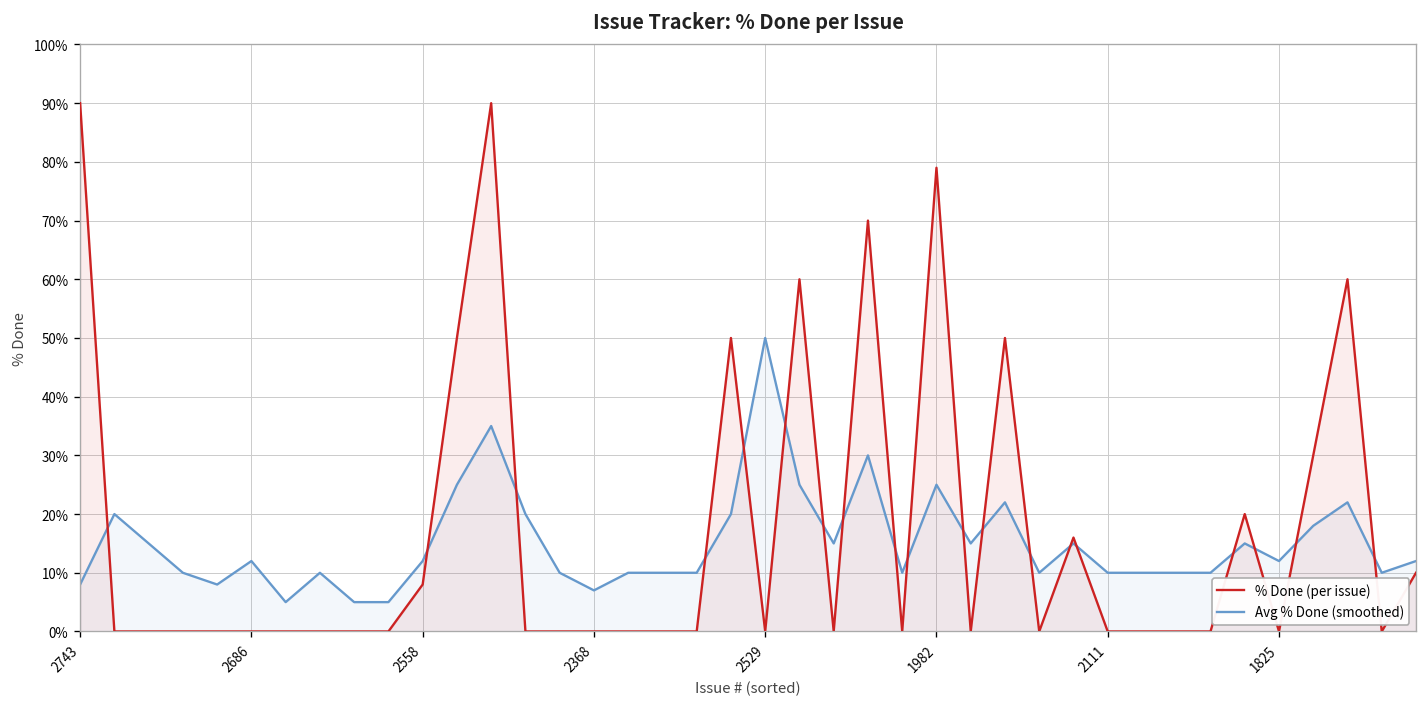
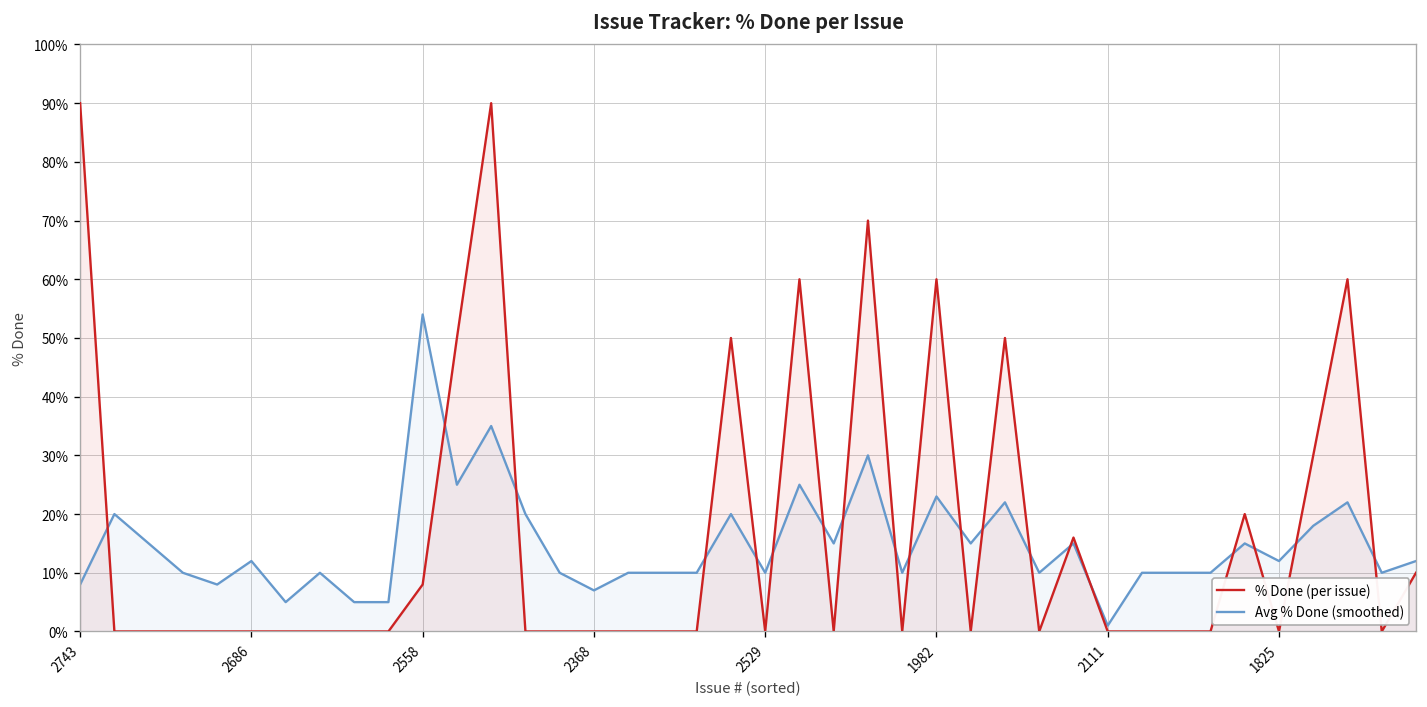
Avg % Done (smoothed), 2558: 12% -> 54%
Avg % Done (smoothed), 2529: 50% -> 10%
% Done (per issue), 1982: 79% -> 60%
Avg % Done (smoothed), 1982: 25% -> 23%
Avg % Done (smoothed), 2111: 10% -> 1%
